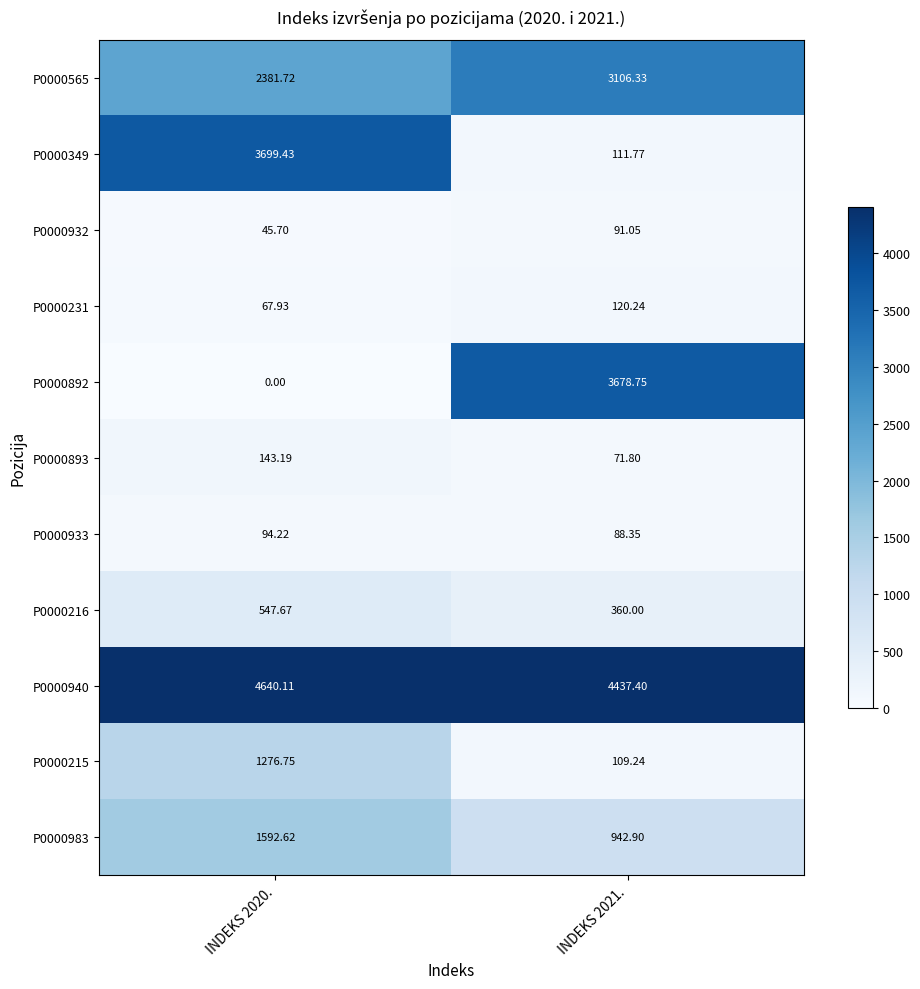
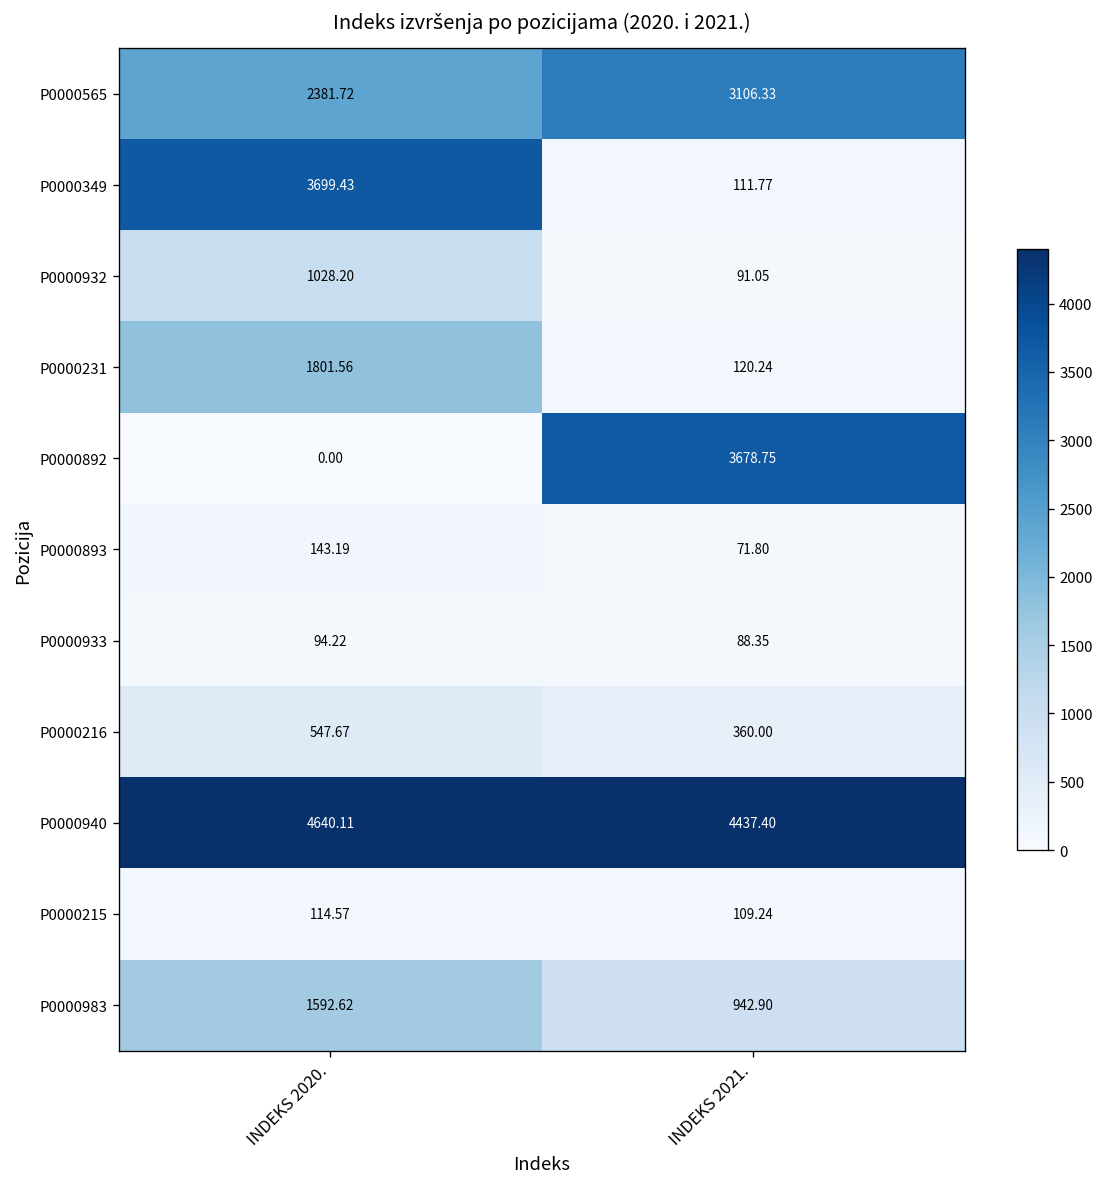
P0000932, INDEKS 2020.: 45.70 -> 1028.20
P0000231, INDEKS 2020.: 67.93 -> 1801.56
P0000215, INDEKS 2020.: 1276.75 -> 114.57
